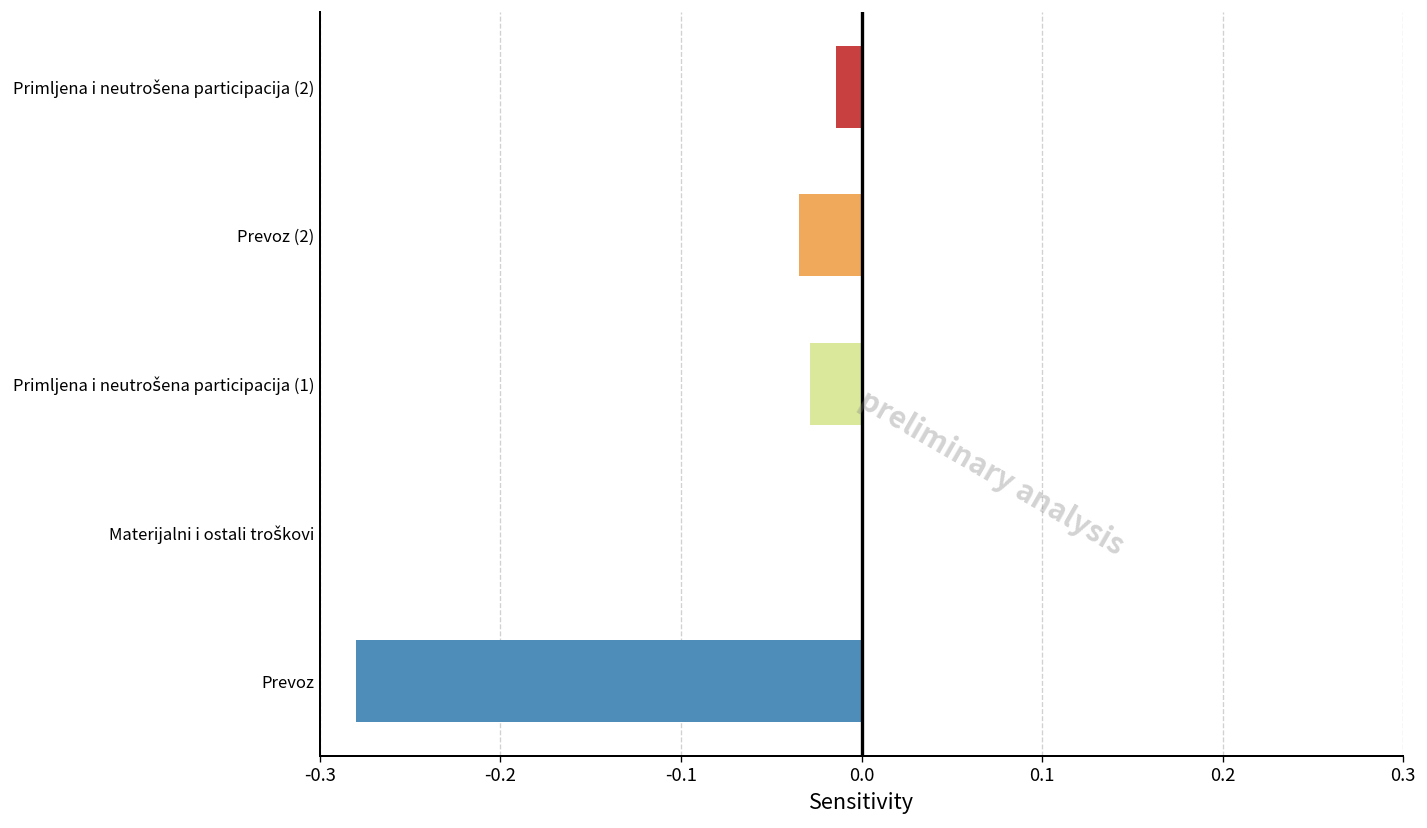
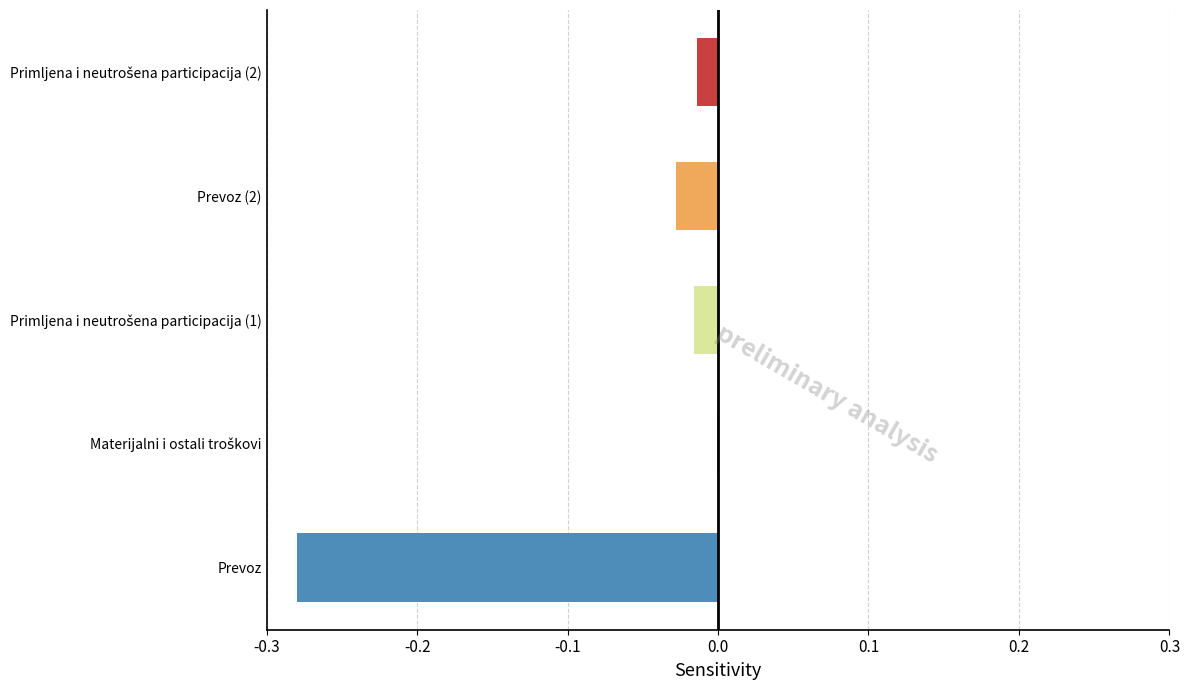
Prevoz (2): -0.034 -> -0.028
Primljena i neutrošena participacija (1): -0.029 -> -0.016
